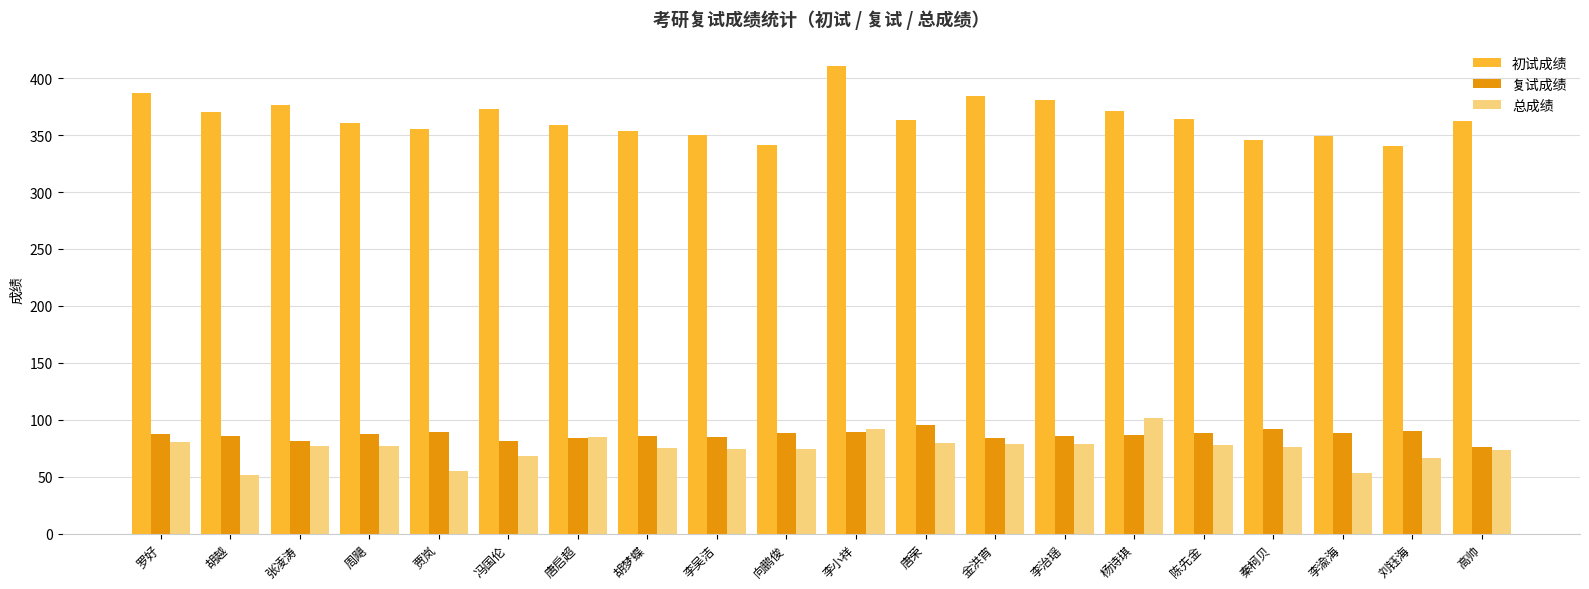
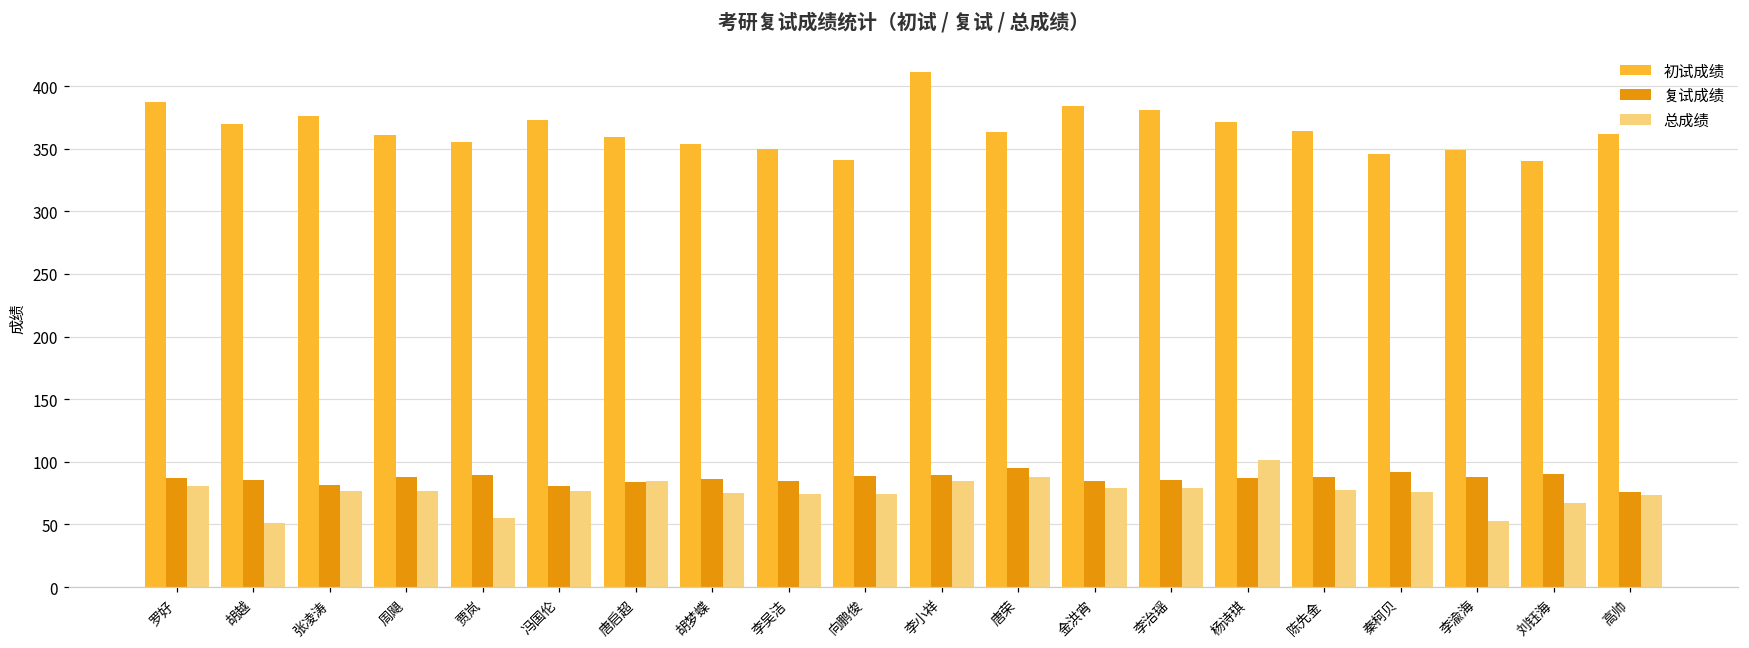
总成绩, 冯国伦: 68 -> 77
总成绩, 李小祥: 92 -> 84
总成绩, 唐荣: 79 -> 88
